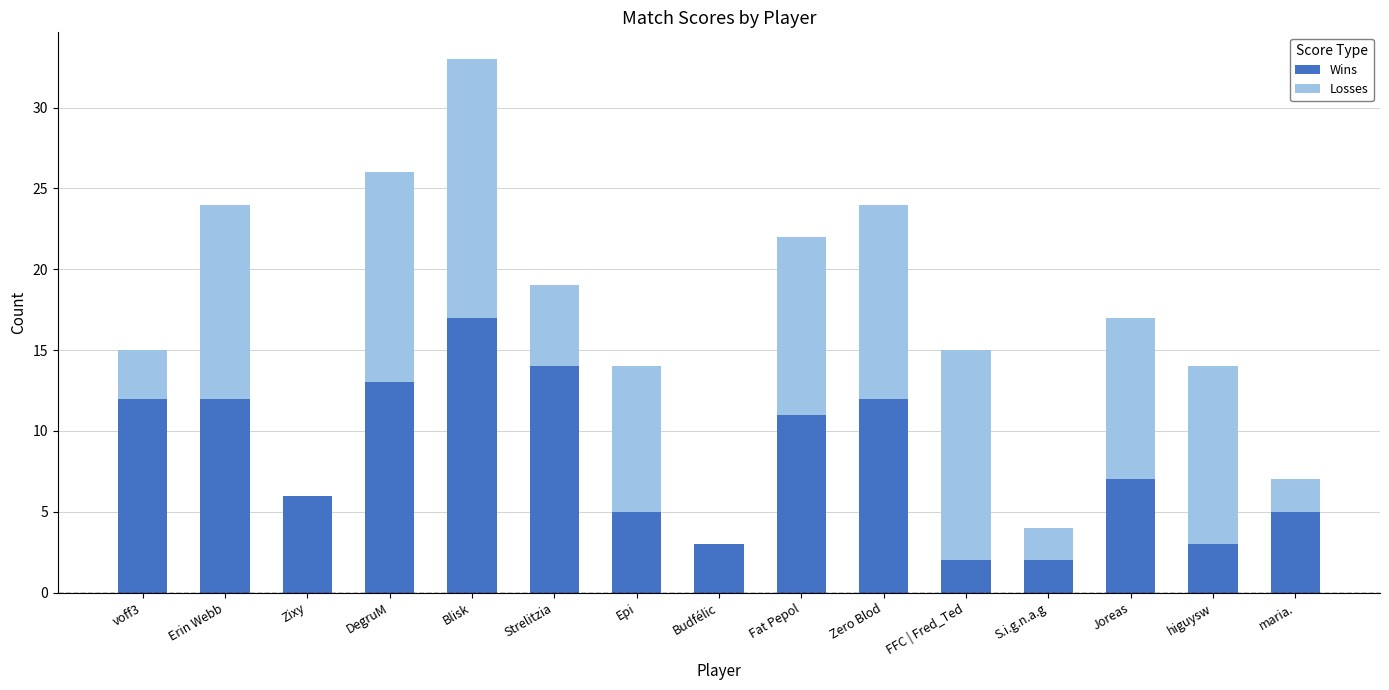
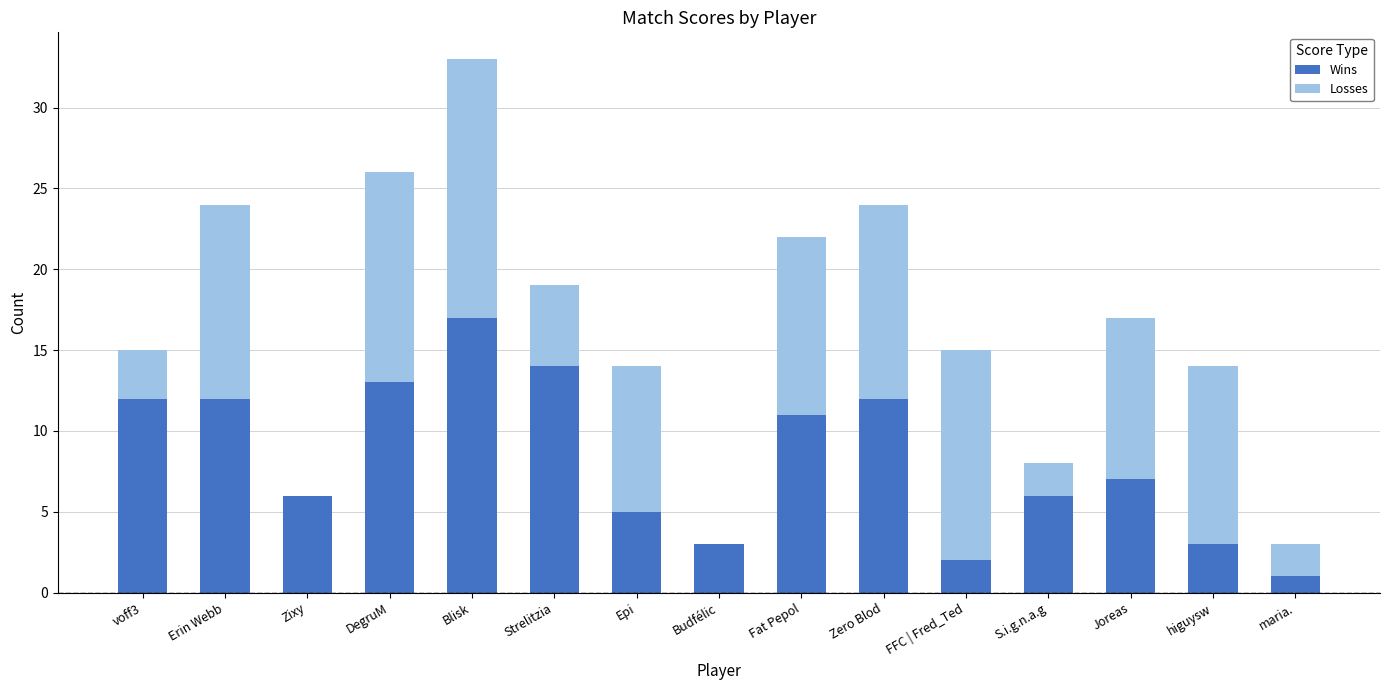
Wins, S.i.g.n.a.g: 2 -> 6
Wins, maria.: 5 -> 1
